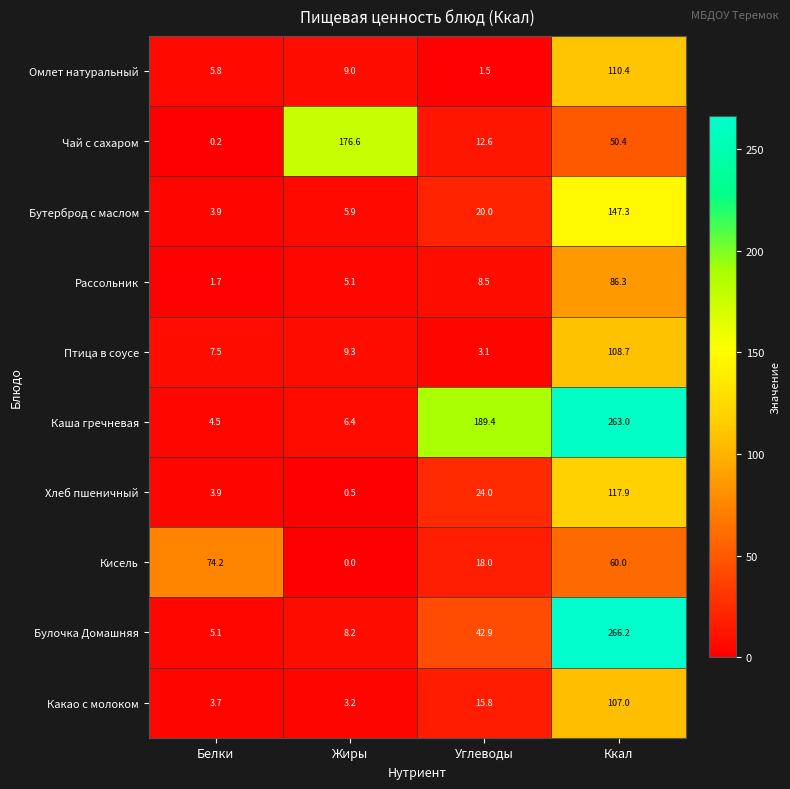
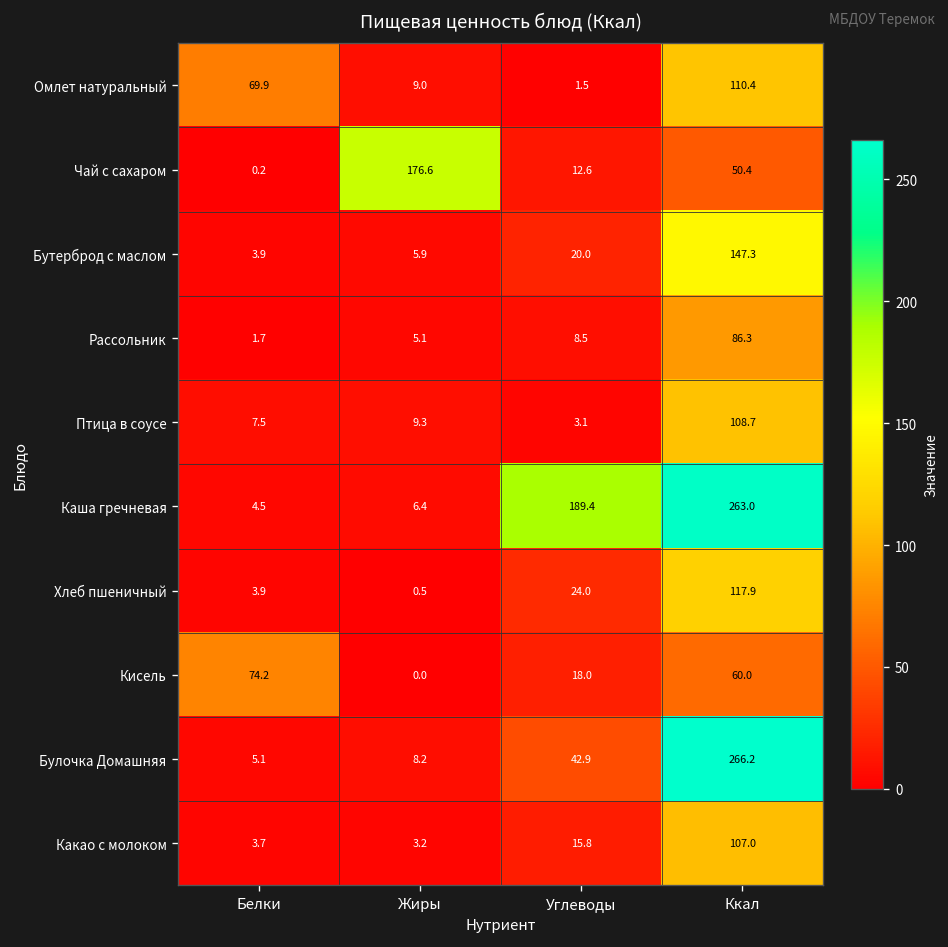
Омлет натуральный, Белки: 5.8 -> 69.9
